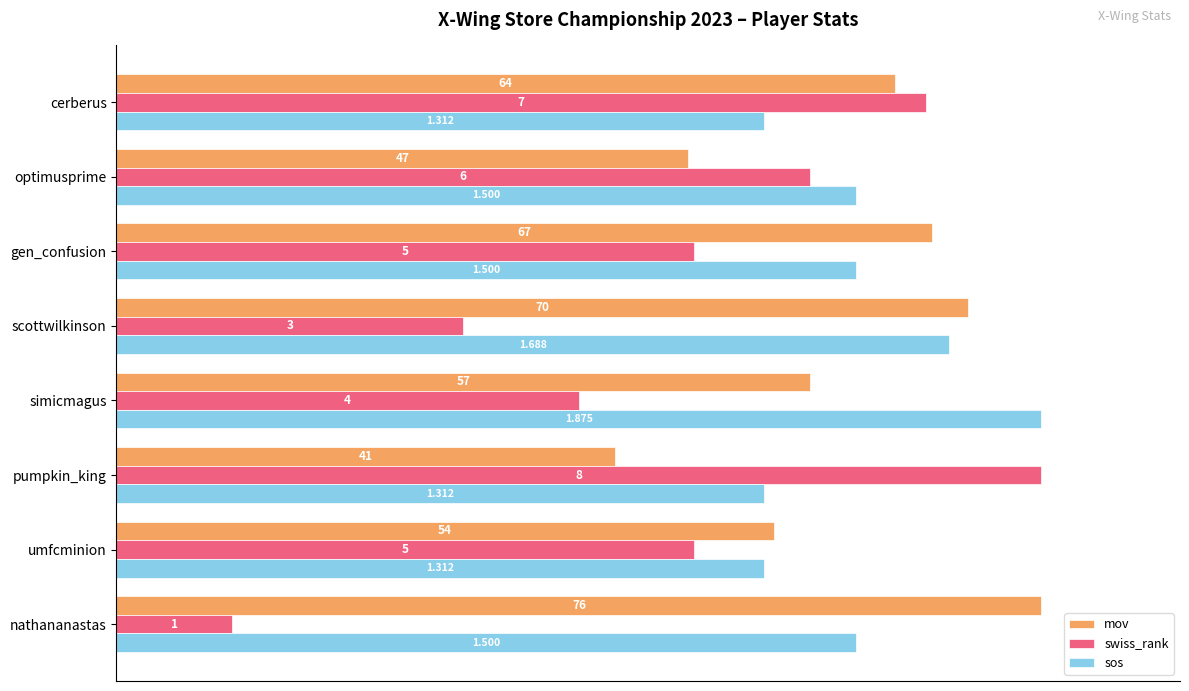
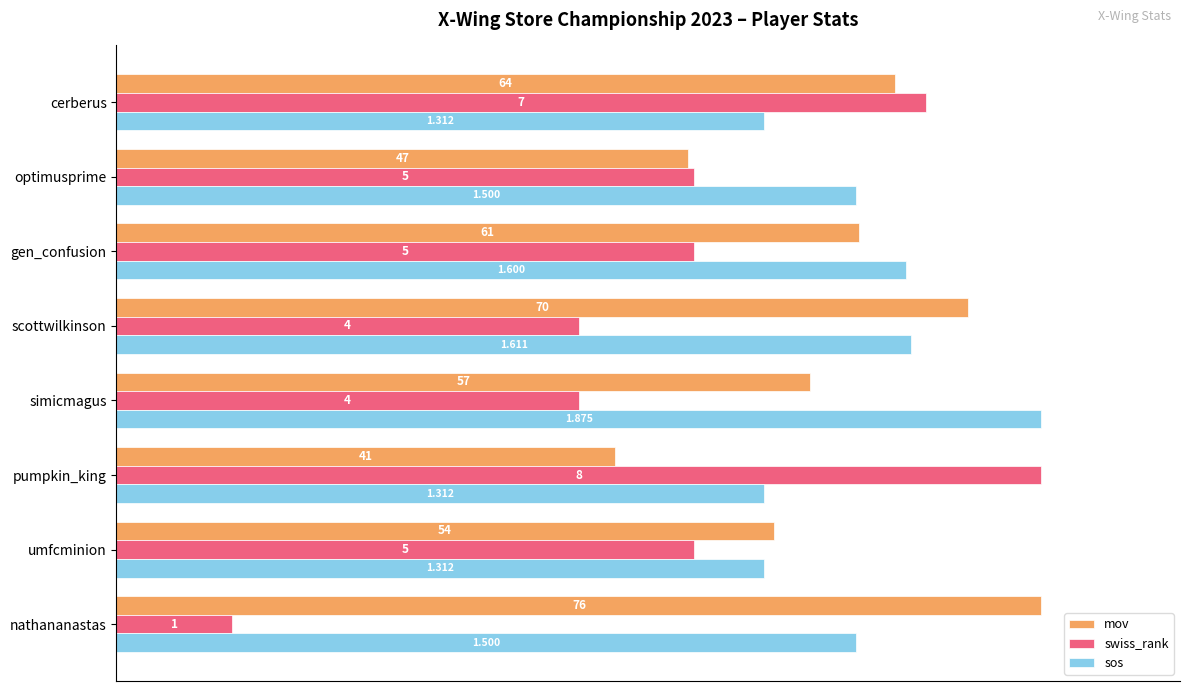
swiss_rank, optimusprime: 6 -> 5
mov, gen_confusion: 67 -> 61
sos, gen_confusion: 1.500 -> 1.600
swiss_rank, scottwilkinson: 3 -> 4
sos, scottwilkinson: 1.688 -> 1.611
